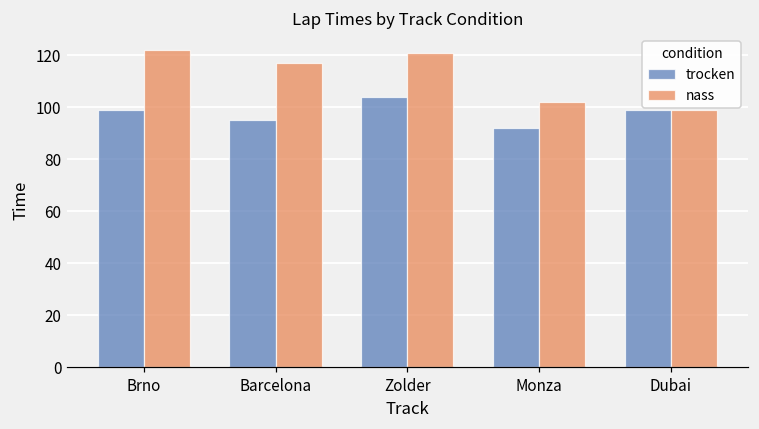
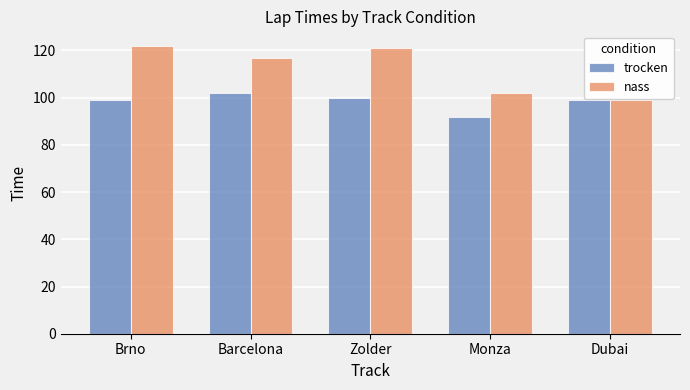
trocken, Barcelona: 95 -> 102
trocken, Zolder: 104 -> 100
